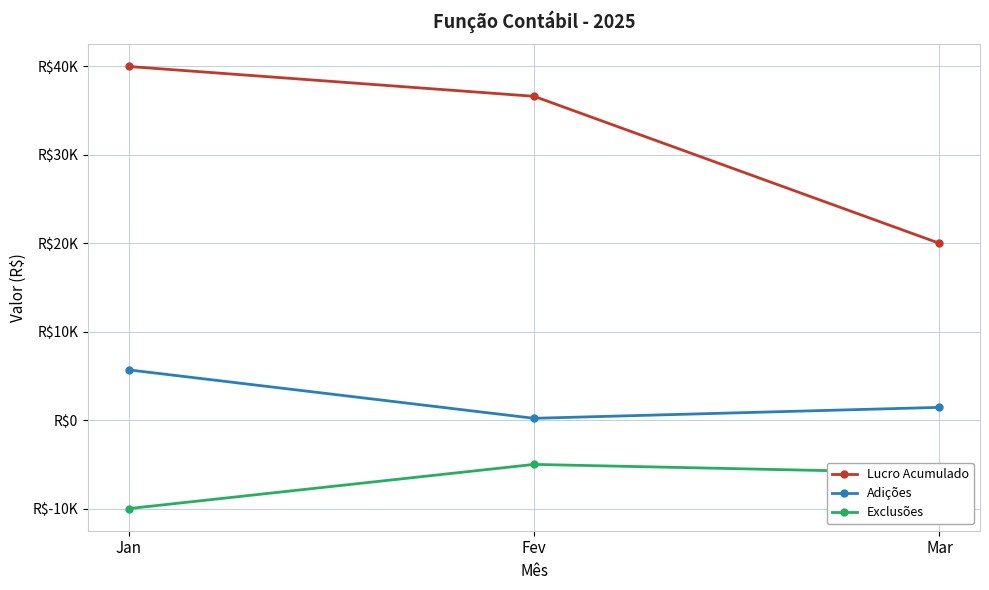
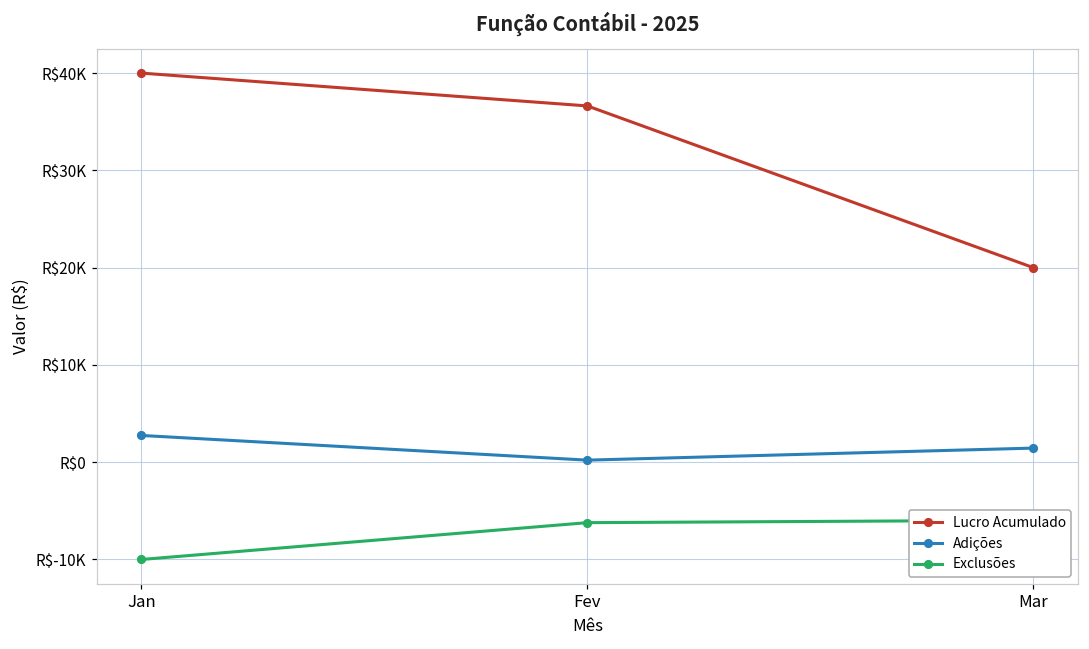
Adições, Jan: R$6000 -> R$3000
Exclusões, Fev: R$-5000 -> R$-6000
